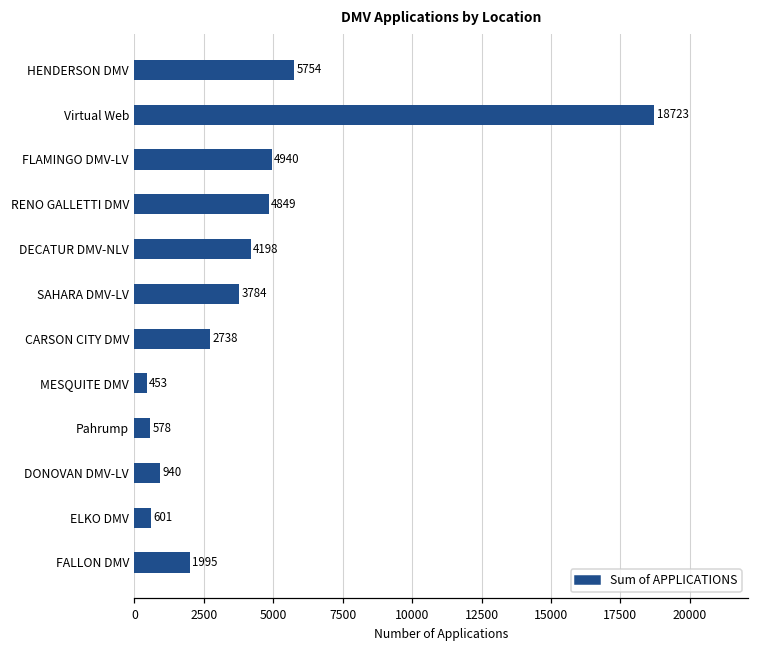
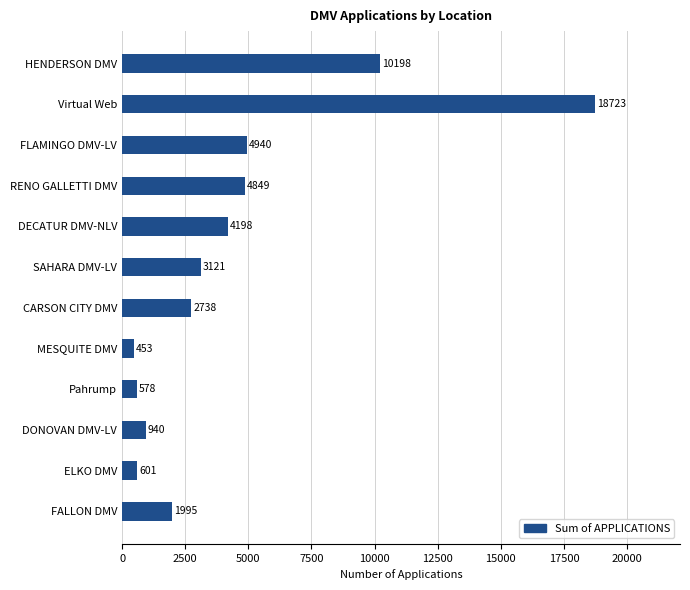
HENDERSON DMV: 5754 -> 10198
SAHARA DMV-LV: 3784 -> 3121
